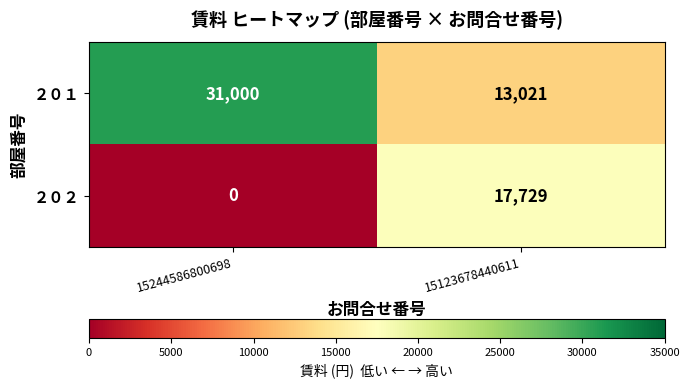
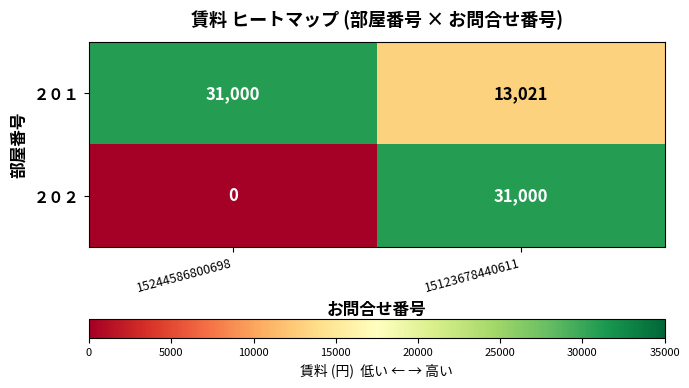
２０２, 15123678440611: 17,729 -> 31,000
